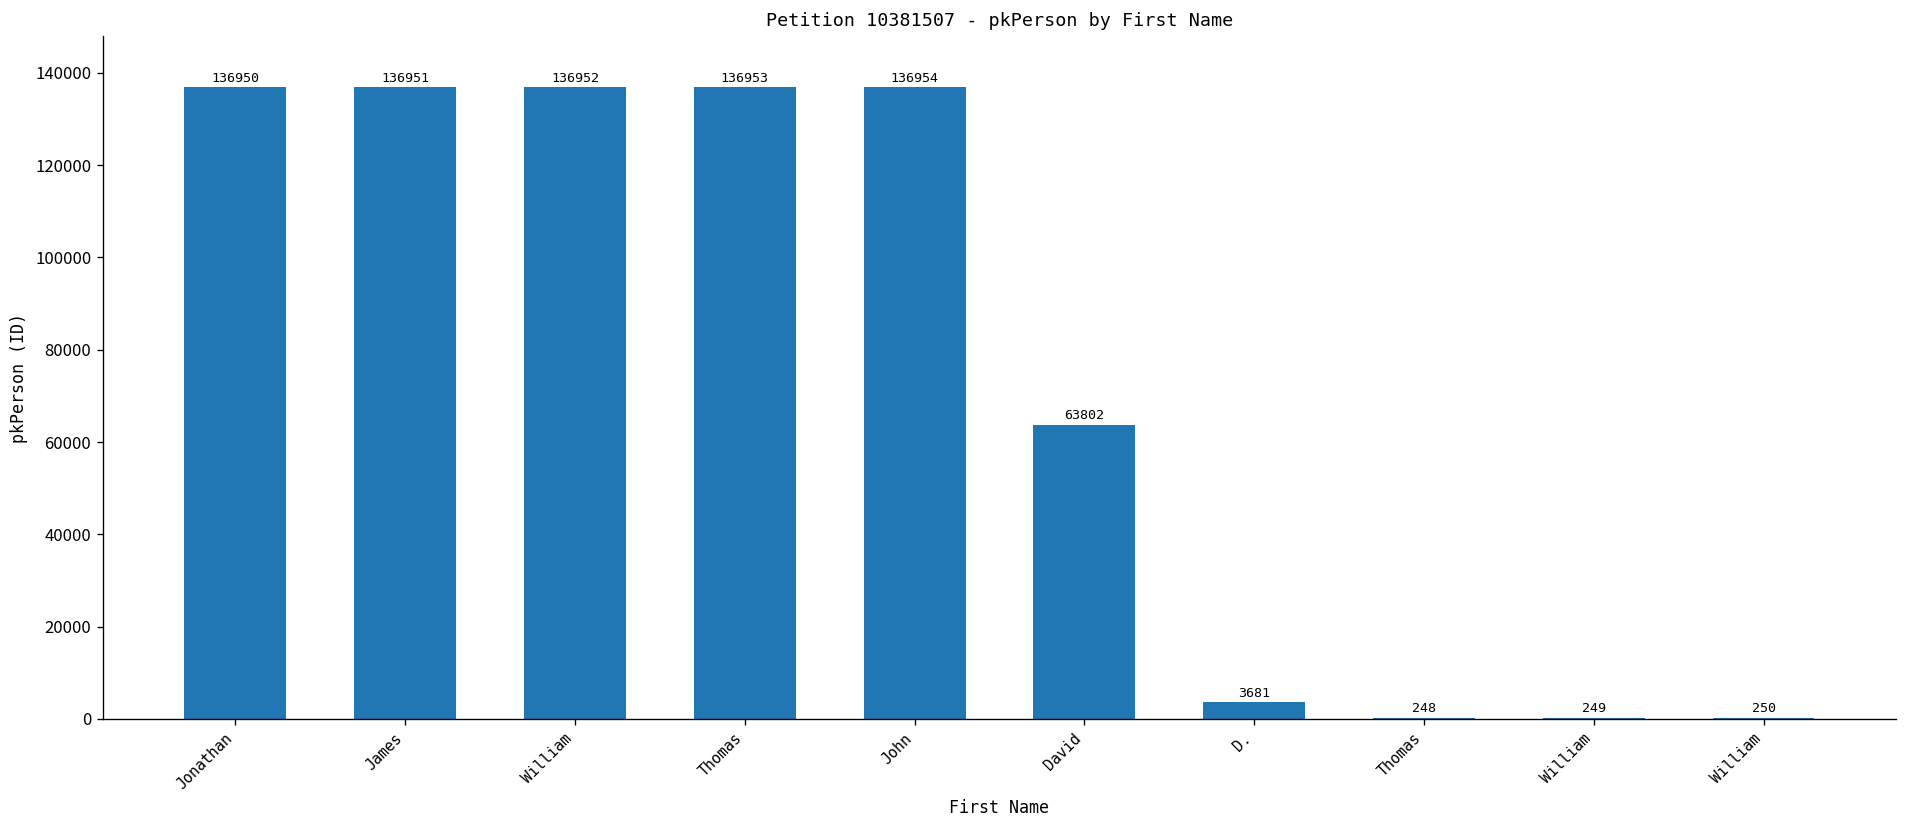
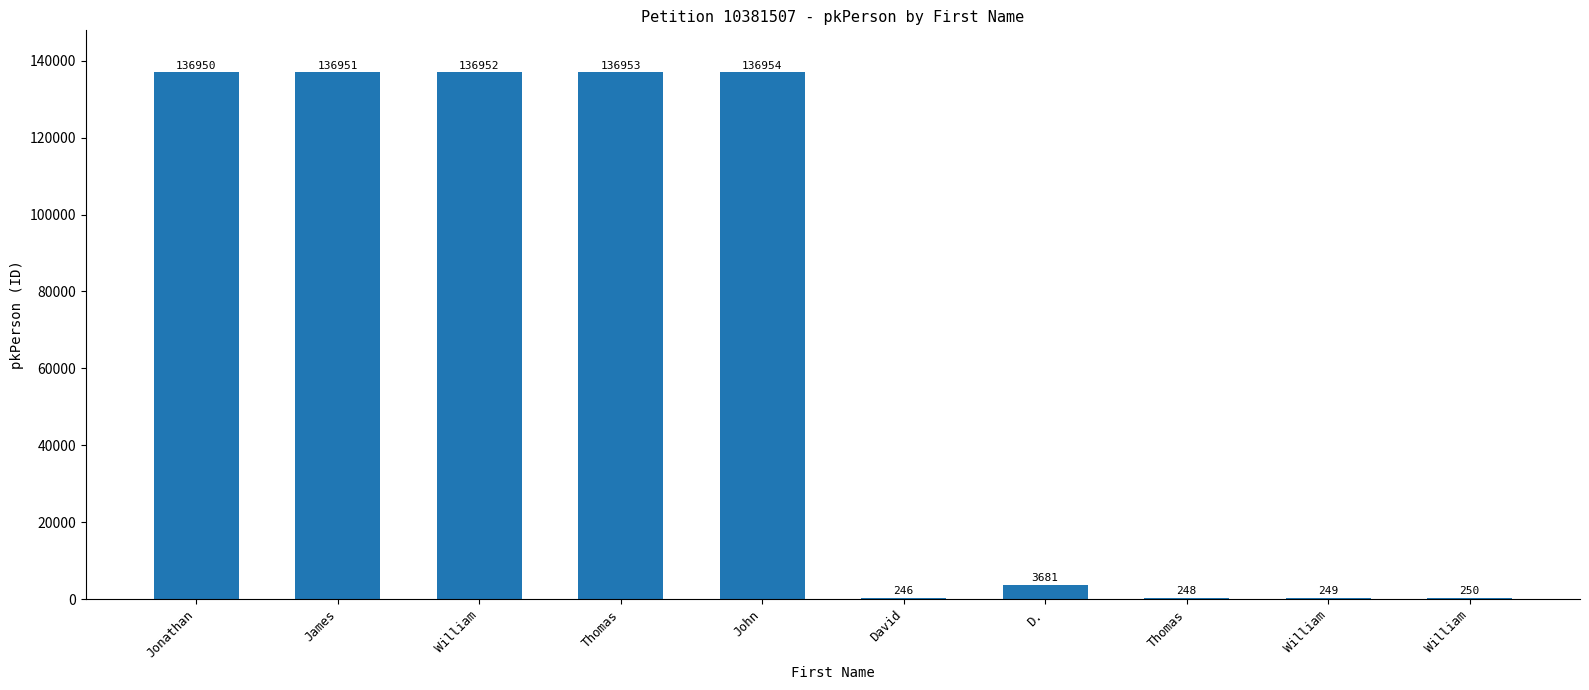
David: 63802 -> 246
